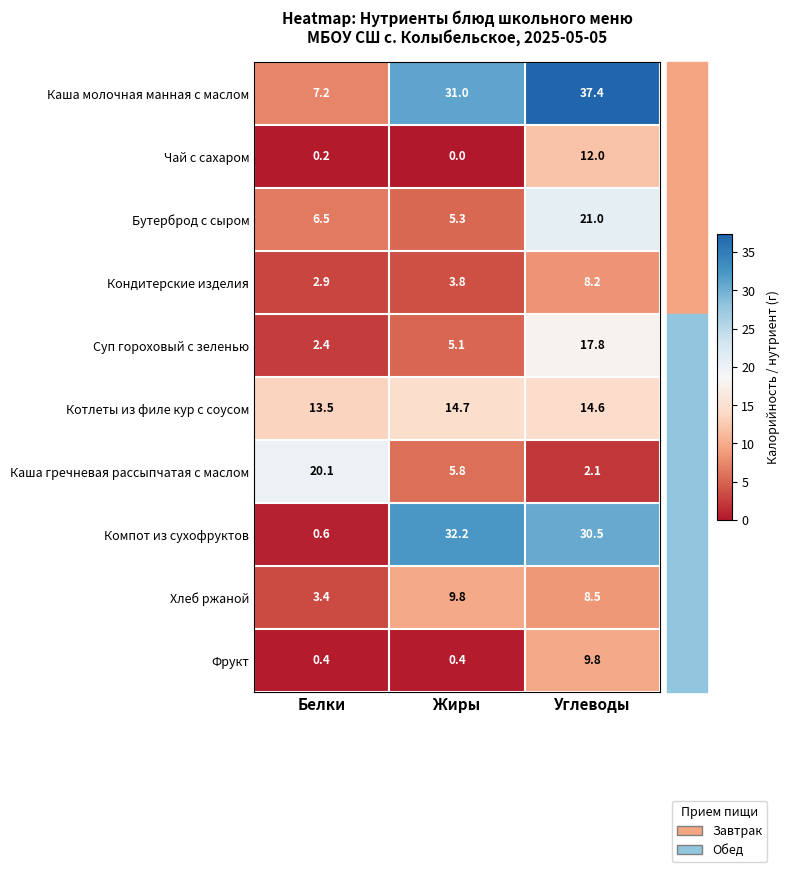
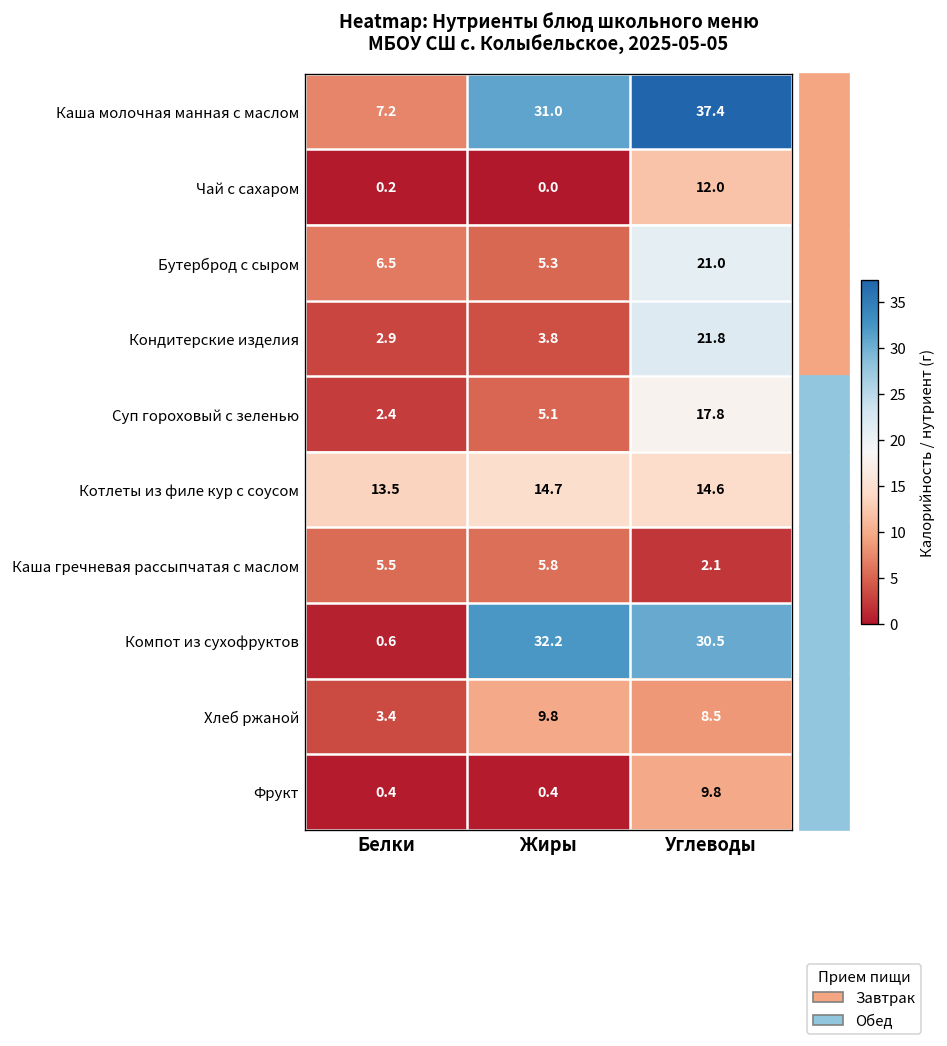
Кондитерские изделия, Углеводы: 8.2 -> 21.8
Каша гречневая рассыпчатая с маслом, Белки: 20.1 -> 5.5
